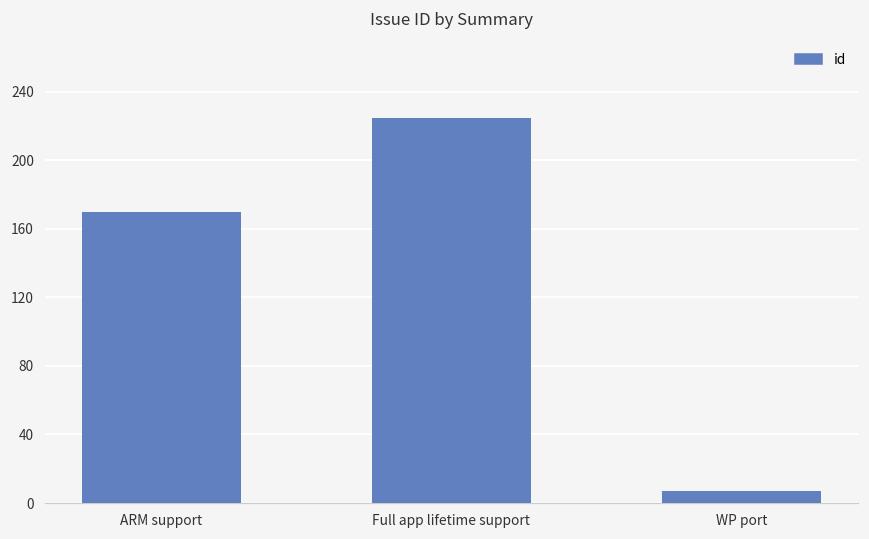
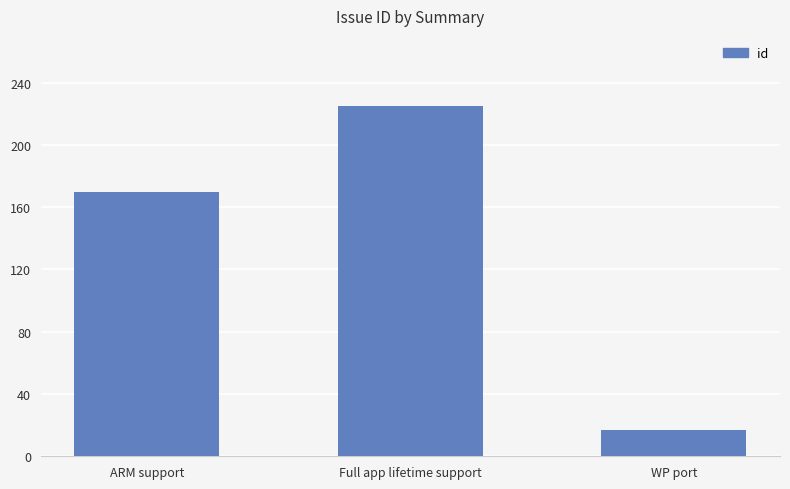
WP port: 7 -> 17
